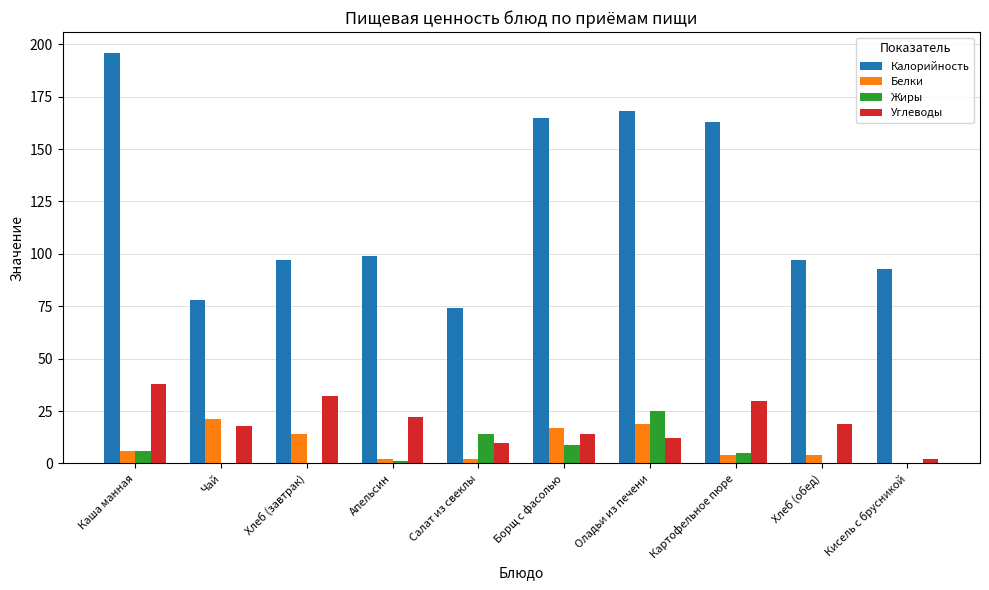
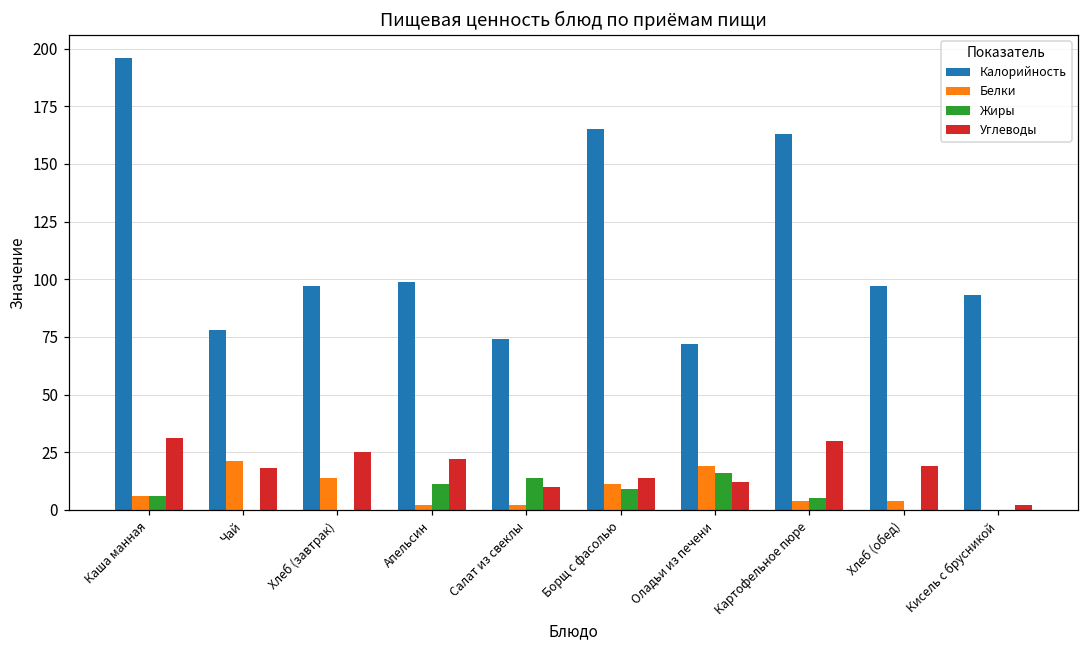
Углеводы, Каша манная: 38 -> 31
Углеводы, Хлеб (завтрак): 32 -> 25
Жиры, Апельсин: 1 -> 11
Белки, Борщ с фасолью: 17 -> 11
Калорийность, Оладьи из печени: 168 -> 72
Жиры, Оладьи из печени: 25 -> 16
